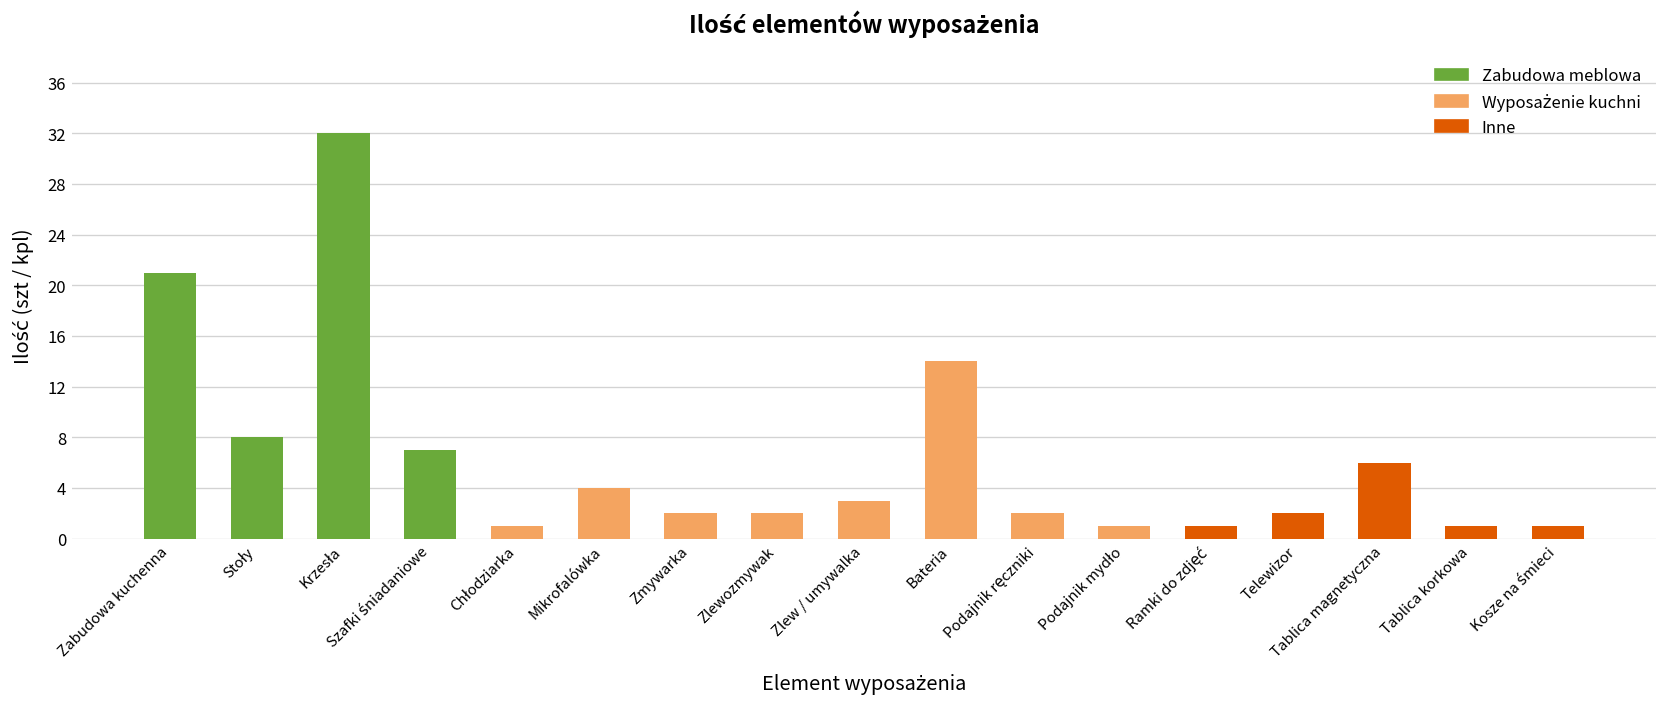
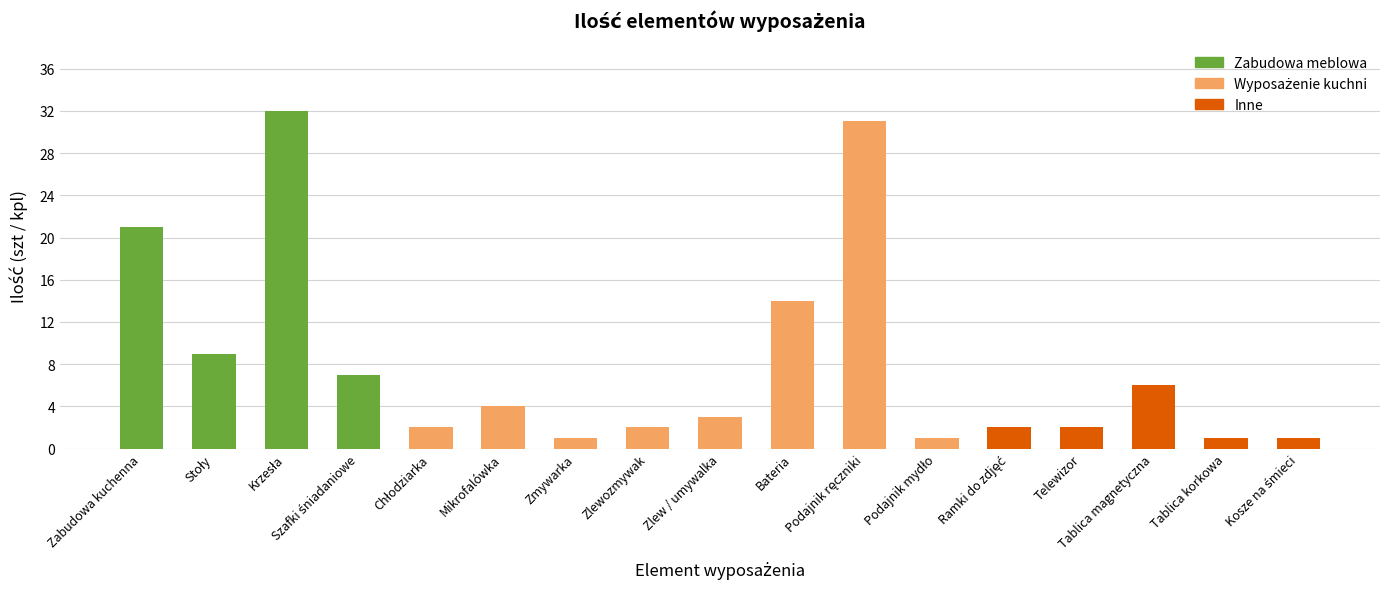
Stoły: 8 -> 9
Chłodziarka: 1 -> 2
Zmywarka: 2 -> 1
Podajnik ręczniki: 2 -> 31
Ramki do zdjęć: 1 -> 2
